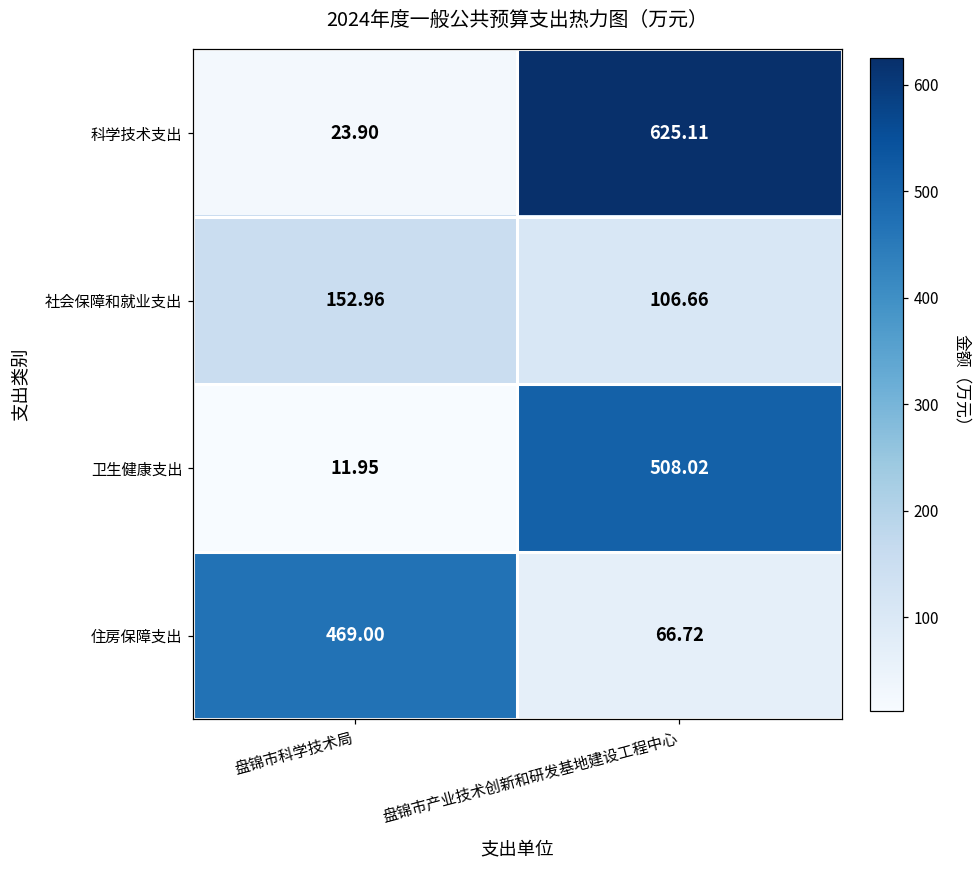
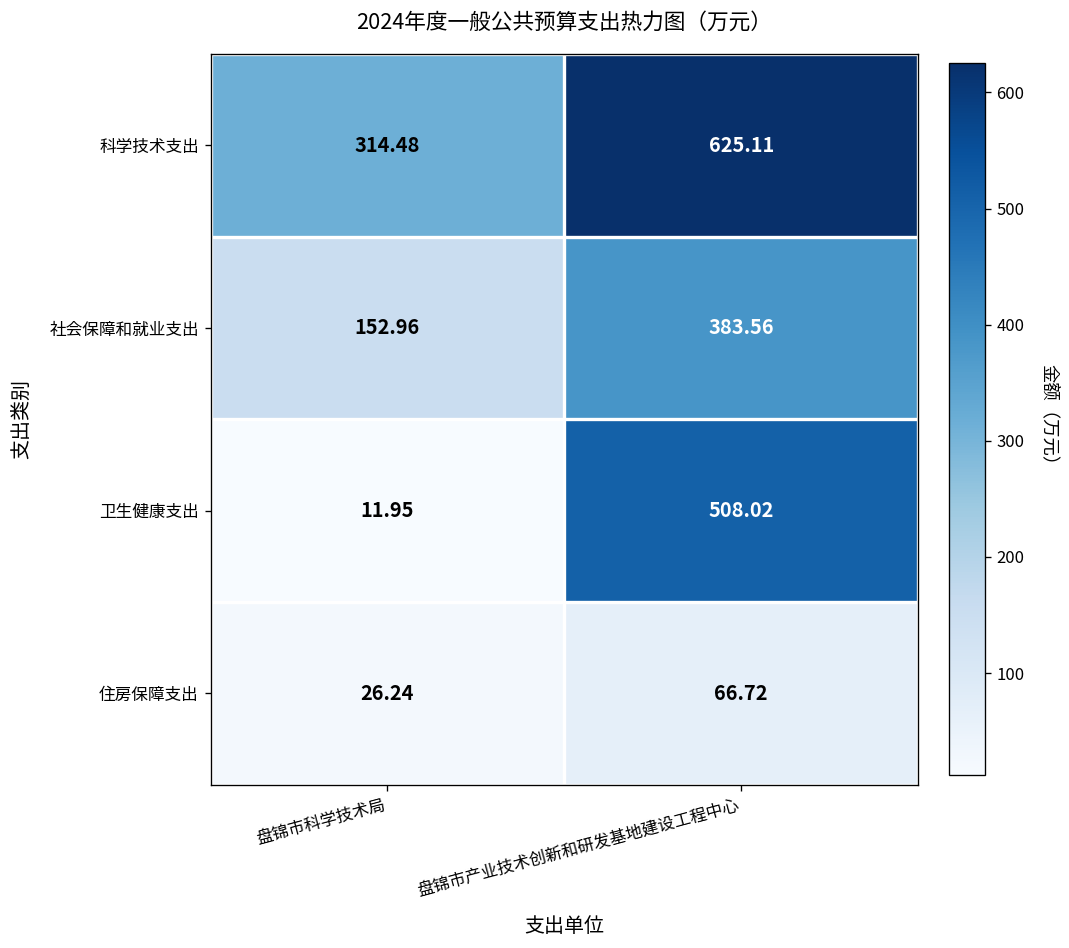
科学技术支出, 盘锦市科学技术局: 23.90 -> 314.48
社会保障和就业支出, 盘锦市产业技术创新和研发基地建设工程中心: 106.66 -> 383.56
住房保障支出, 盘锦市科学技术局: 469.00 -> 26.24
